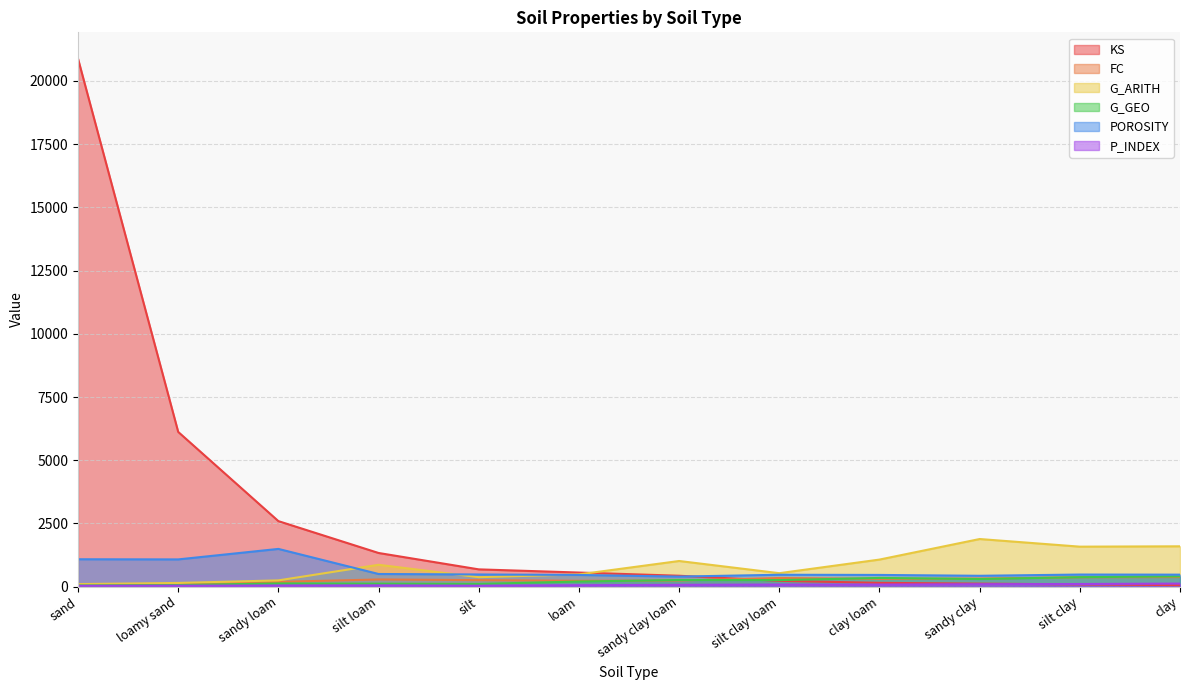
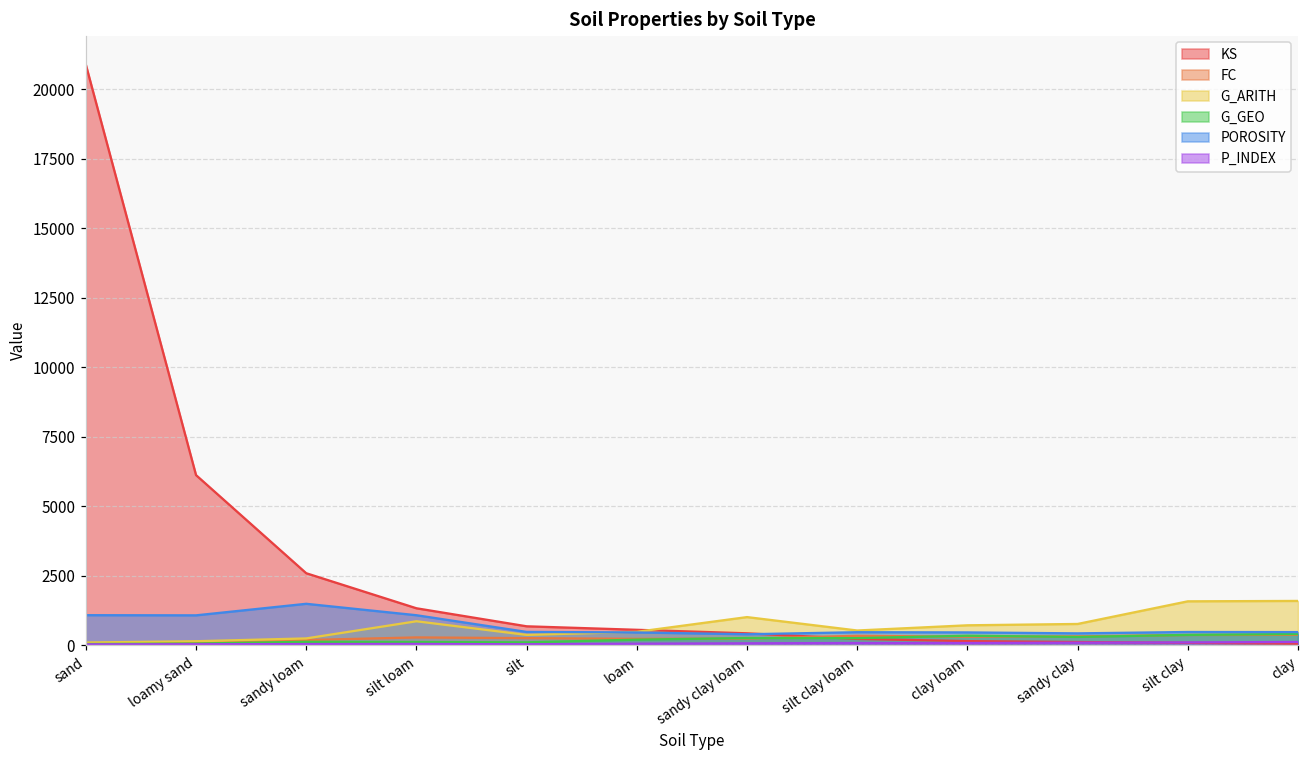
POROSITY, silt loam: 500 -> 1100
G_ARITH, clay loam: 1100 -> 700
G_ARITH, sandy clay: 1900 -> 800
